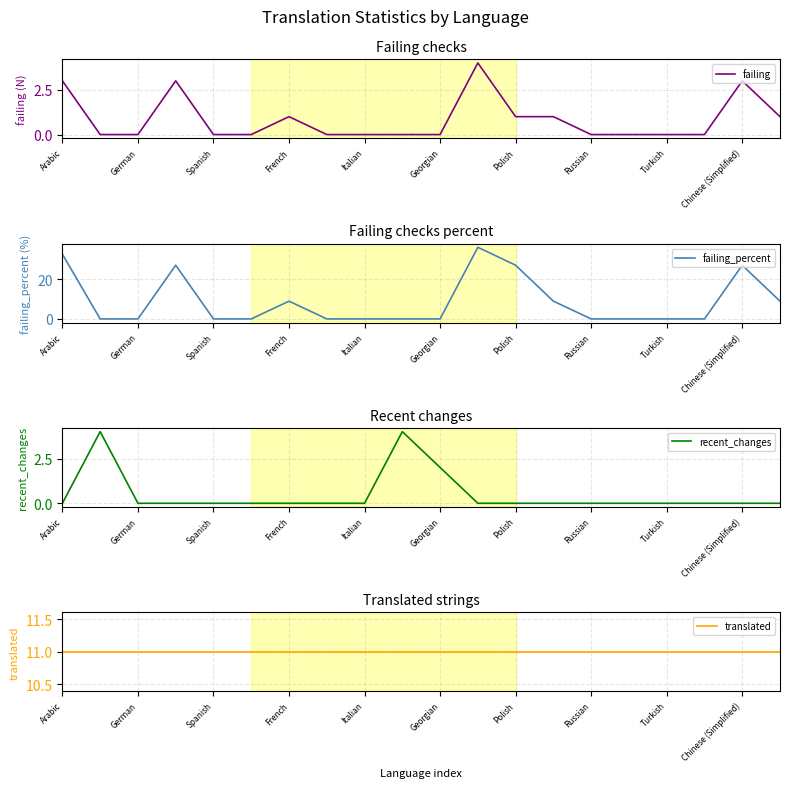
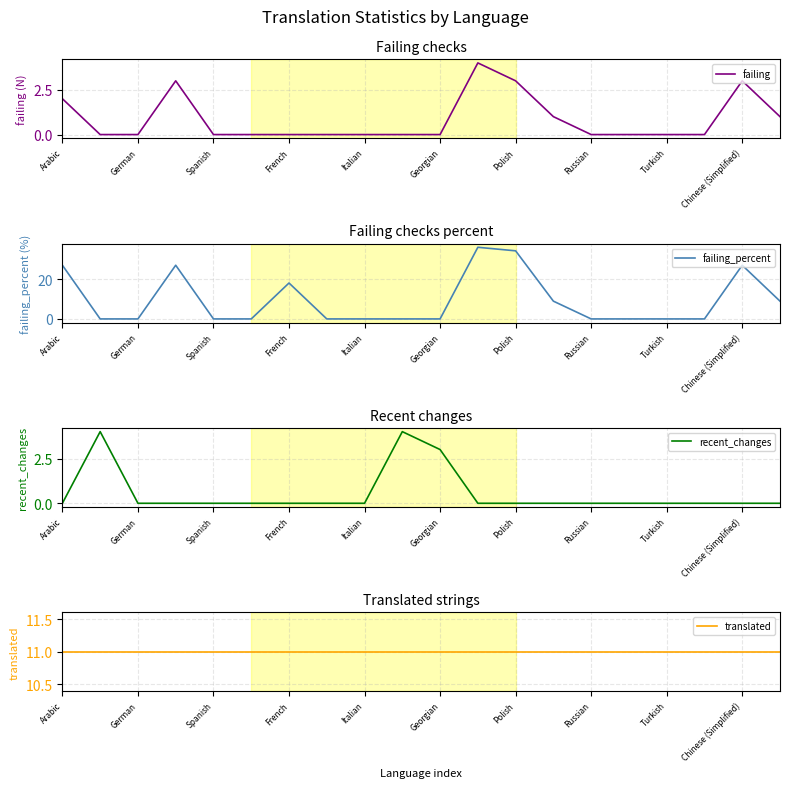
Failing checks, Arabic: 3 -> 2
Failing checks, French: 1 -> 0
Failing checks, Polish: 1 -> 3
Failing checks percent, Arabic: 33 -> 27
Failing checks percent, French: 9 -> 18
Failing checks percent, Polish: 27 -> 35
Recent changes, Georgian: 2 -> 3
